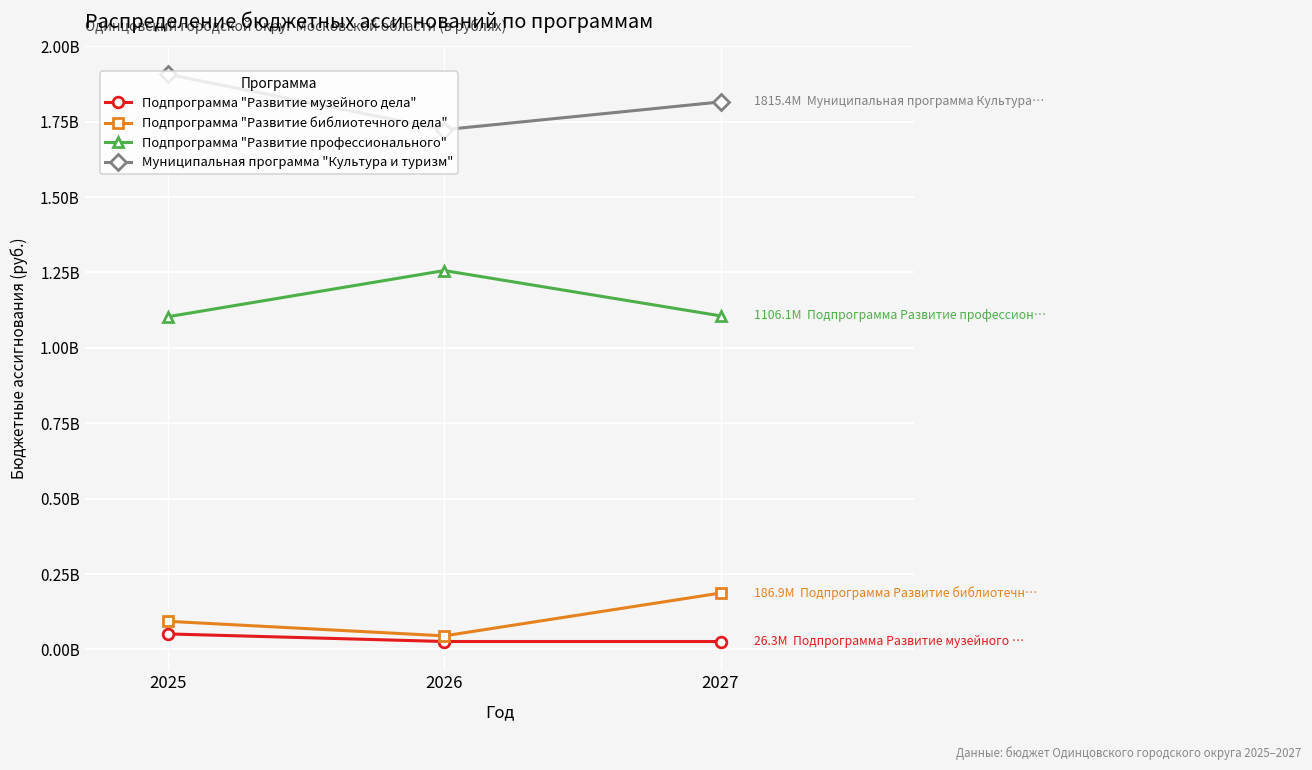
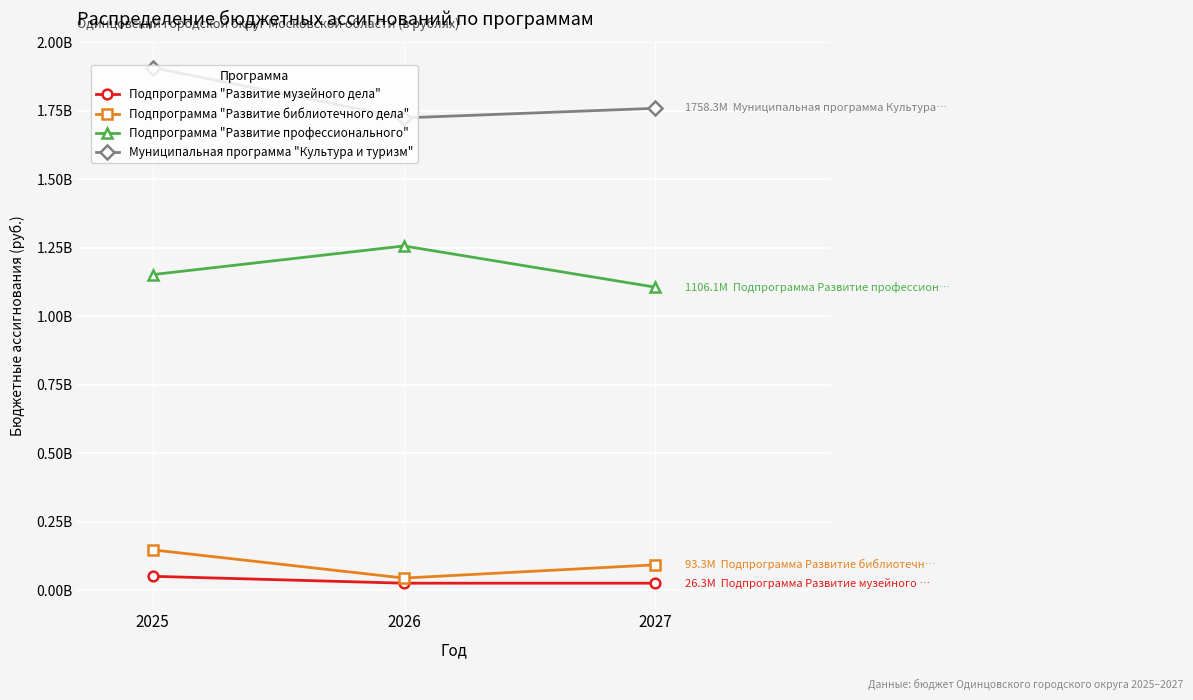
Подпрограмма "Развитие библиотечного дела", 2025: 90000000 -> 150000000
Подпрограмма "Развитие профессионального", 2025: 1100000000 -> 1150000000
Подпрограмма "Развитие библиотечного дела", 2027: 186.9M -> 93.3M
Муниципальная программа "Культура и туризм", 2027: 1815.4M -> 1758.3M
